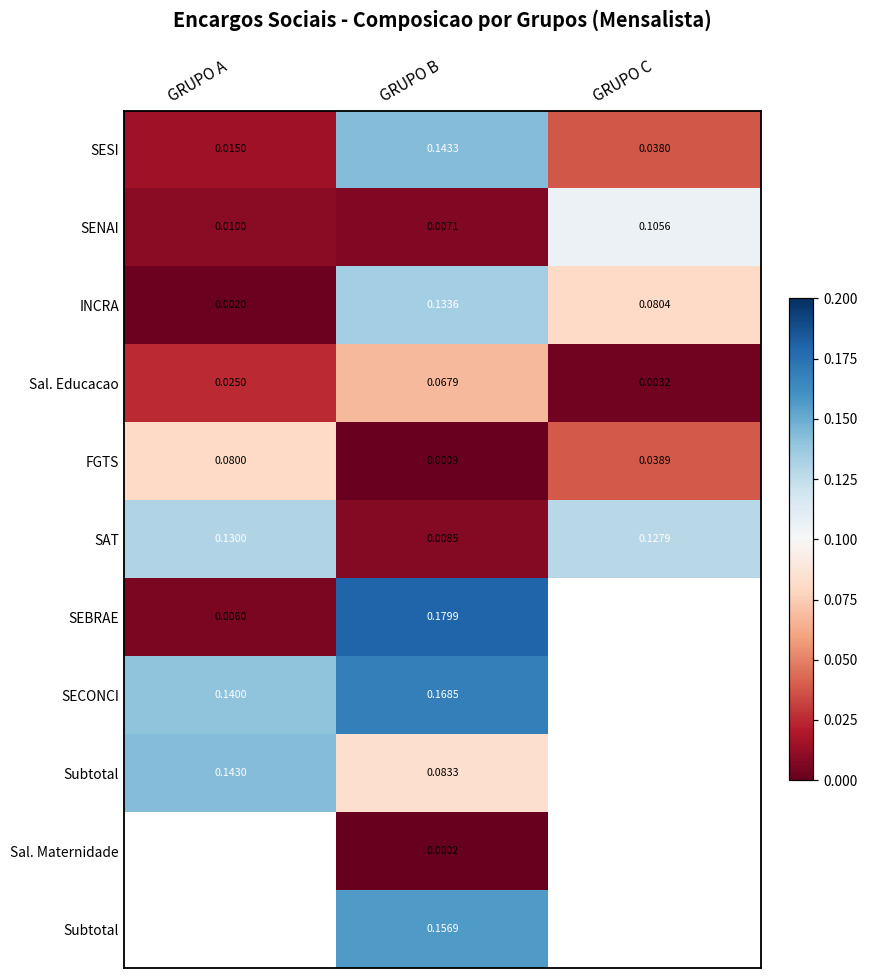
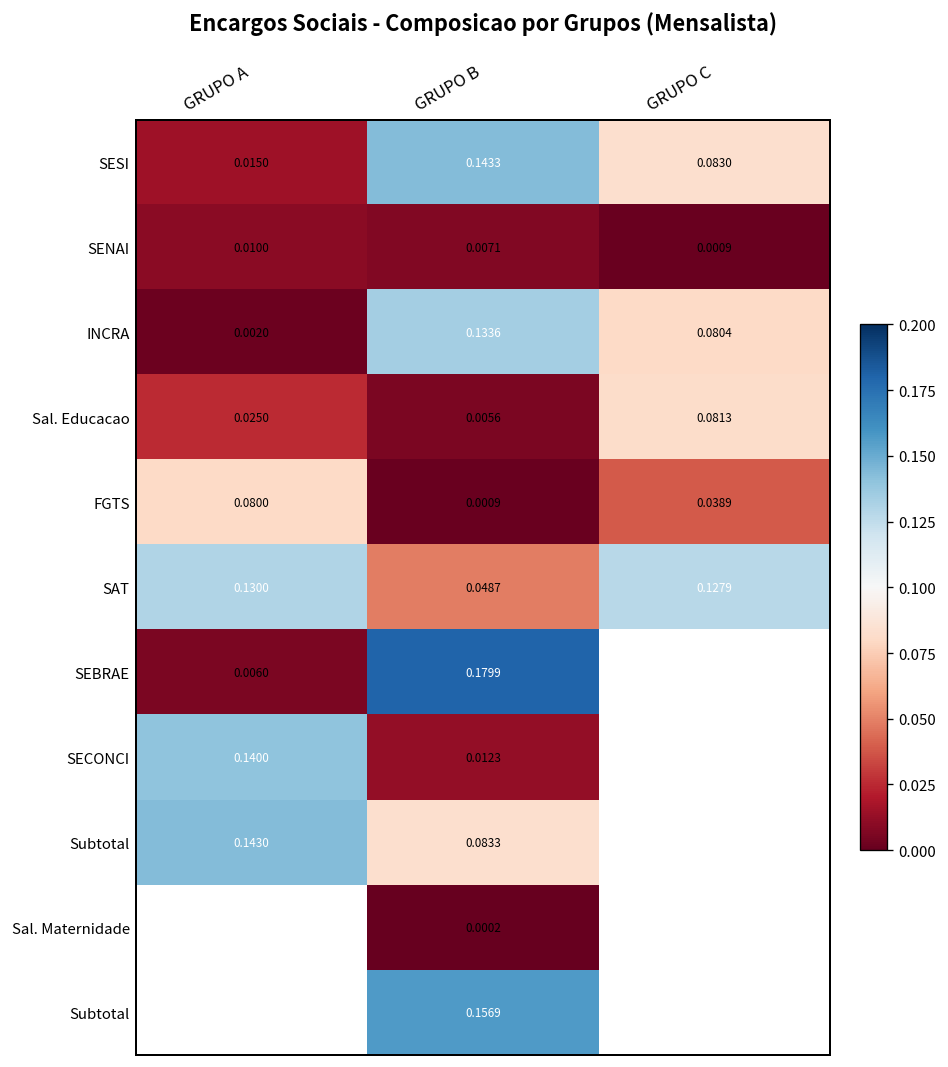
SESI, GRUPO C: 0.0380 -> 0.0830
SENAI, GRUPO C: 0.1056 -> 0.0009
Sal. Educacao, GRUPO B: 0.0679 -> 0.0056
Sal. Educacao, GRUPO C: 0.0032 -> 0.0813
SAT, GRUPO B: 0.0085 -> 0.0487
SECONCI, GRUPO B: 0.1685 -> 0.0123
